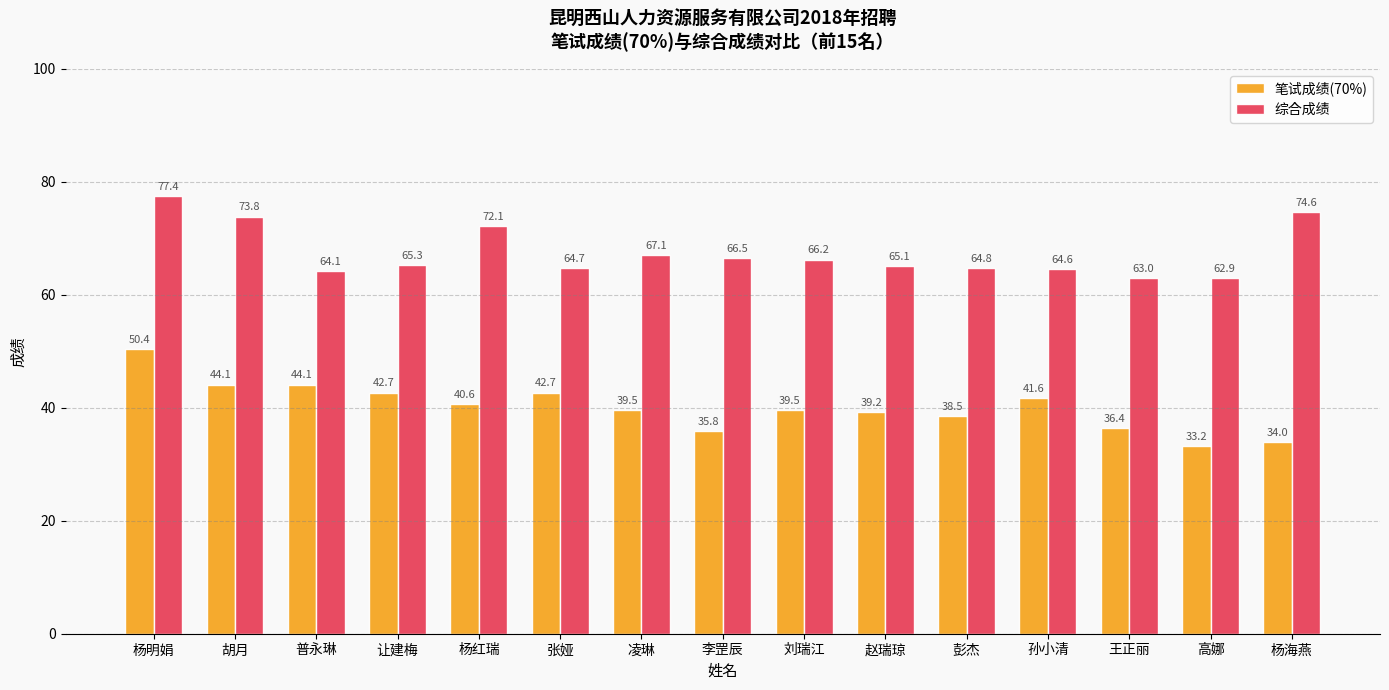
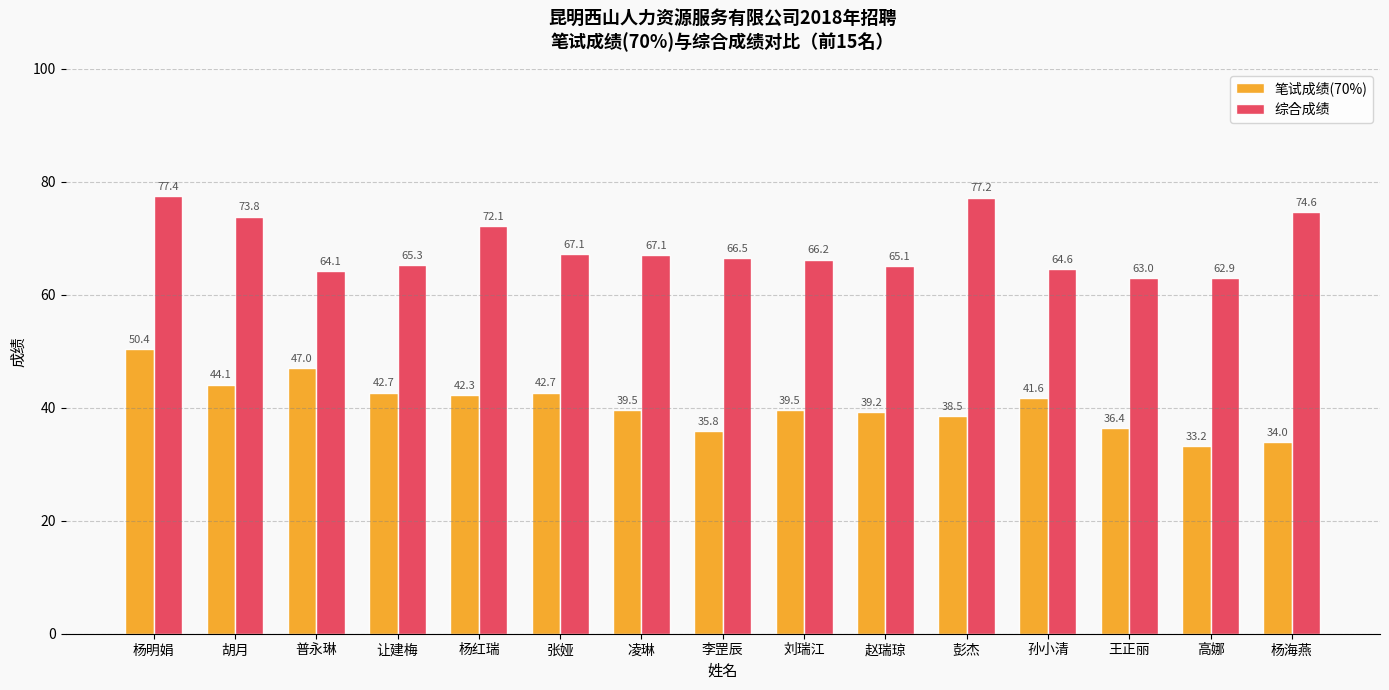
笔试成绩(70%), 普永琳: 44.1 -> 47.0
笔试成绩(70%), 杨红瑞: 40.6 -> 42.3
综合成绩, 张娅: 64.7 -> 67.1
综合成绩, 彭杰: 64.8 -> 77.2
